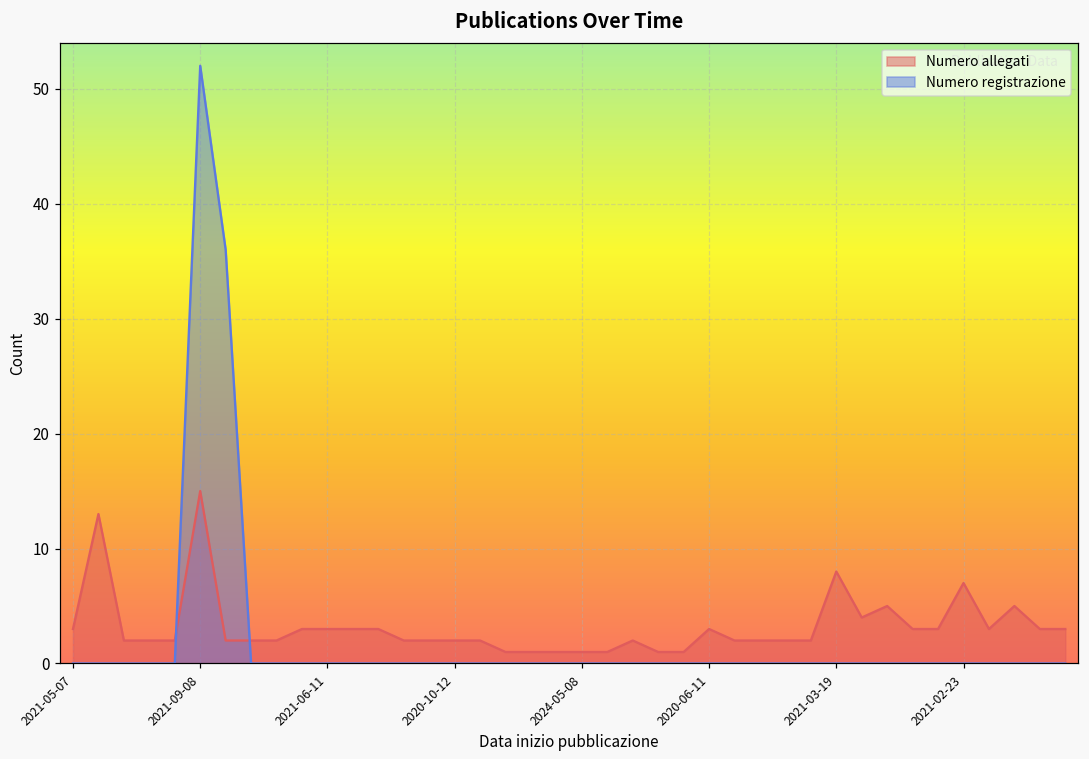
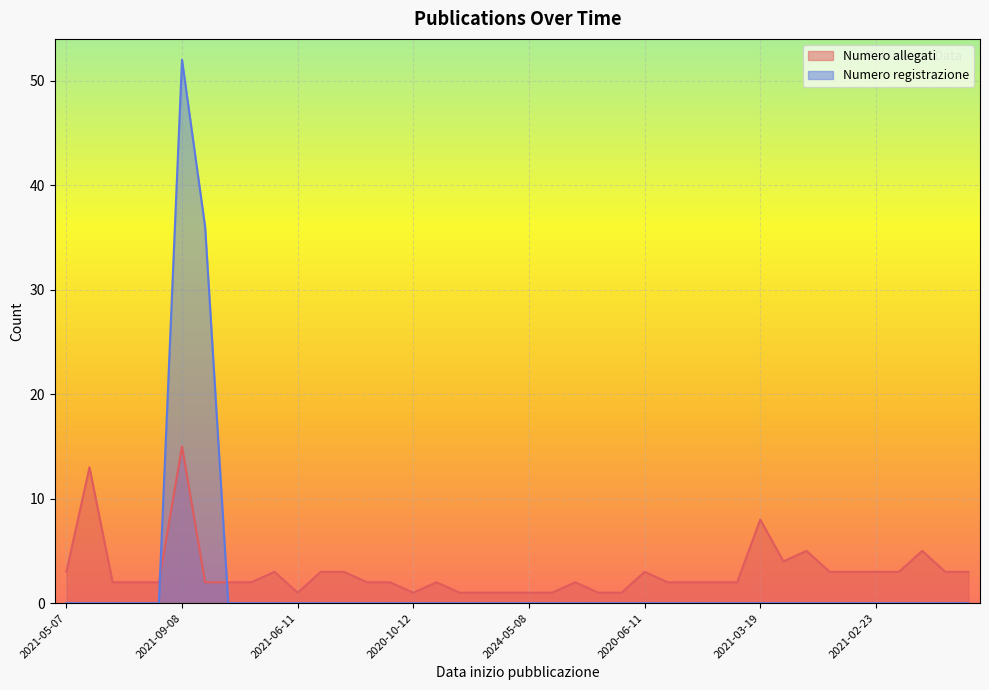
Numero allegati, 2021-06-11: 3 -> 1
Numero allegati, 2020-10-12: 2 -> 1
Numero allegati, 2021-02-23: 7 -> 3
